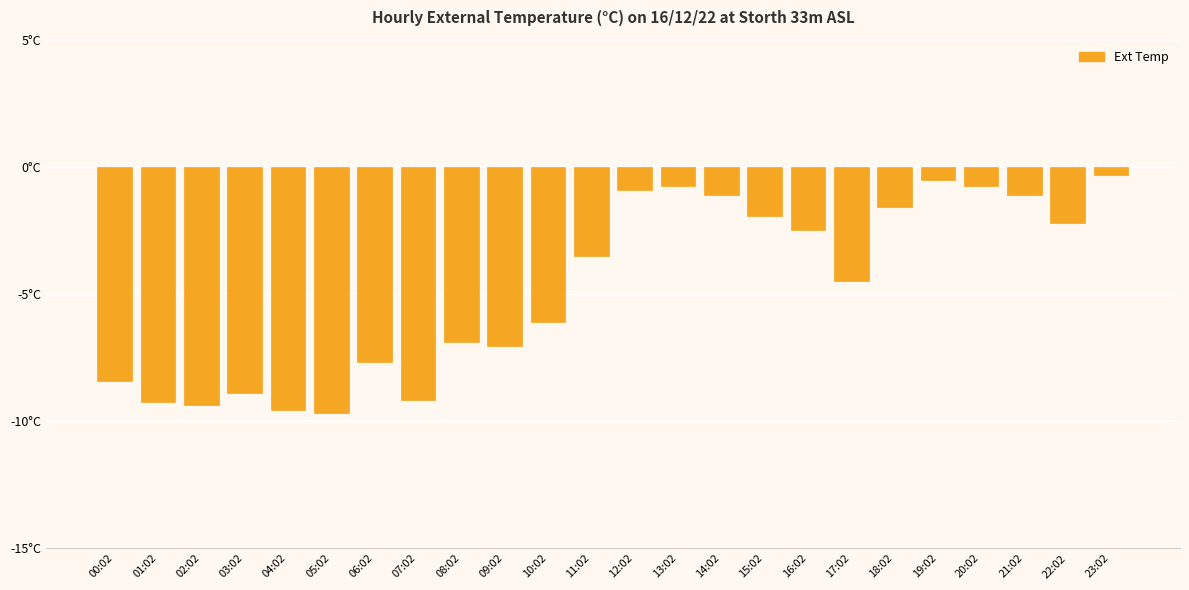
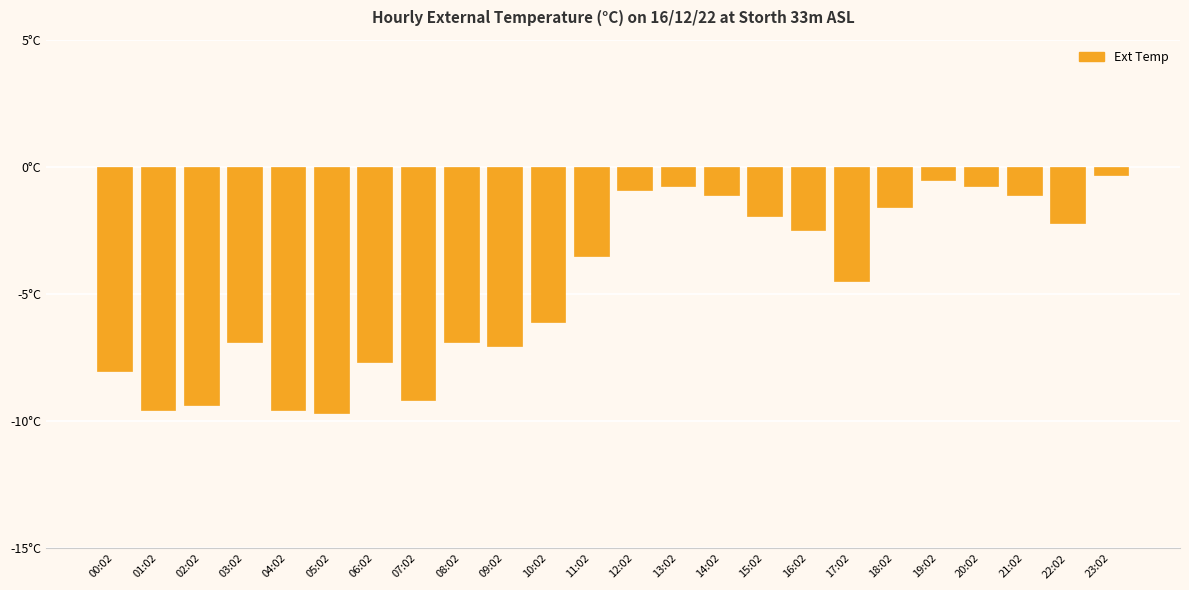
00:02: -8.4°C -> -8.0°C
01:02: -9.3°C -> -9.6°C
03:02: -8.9°C -> -6.9°C
